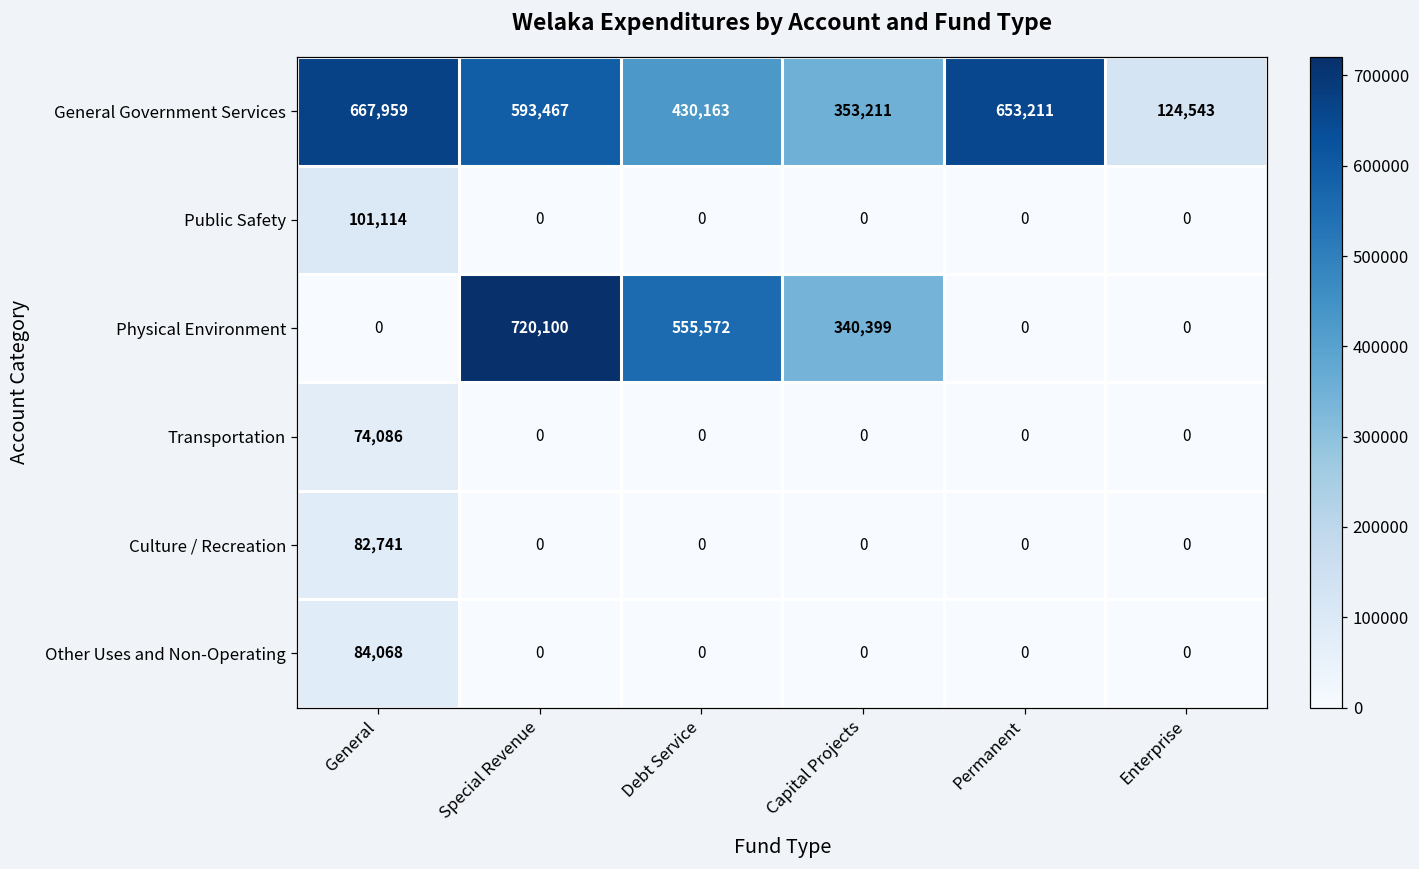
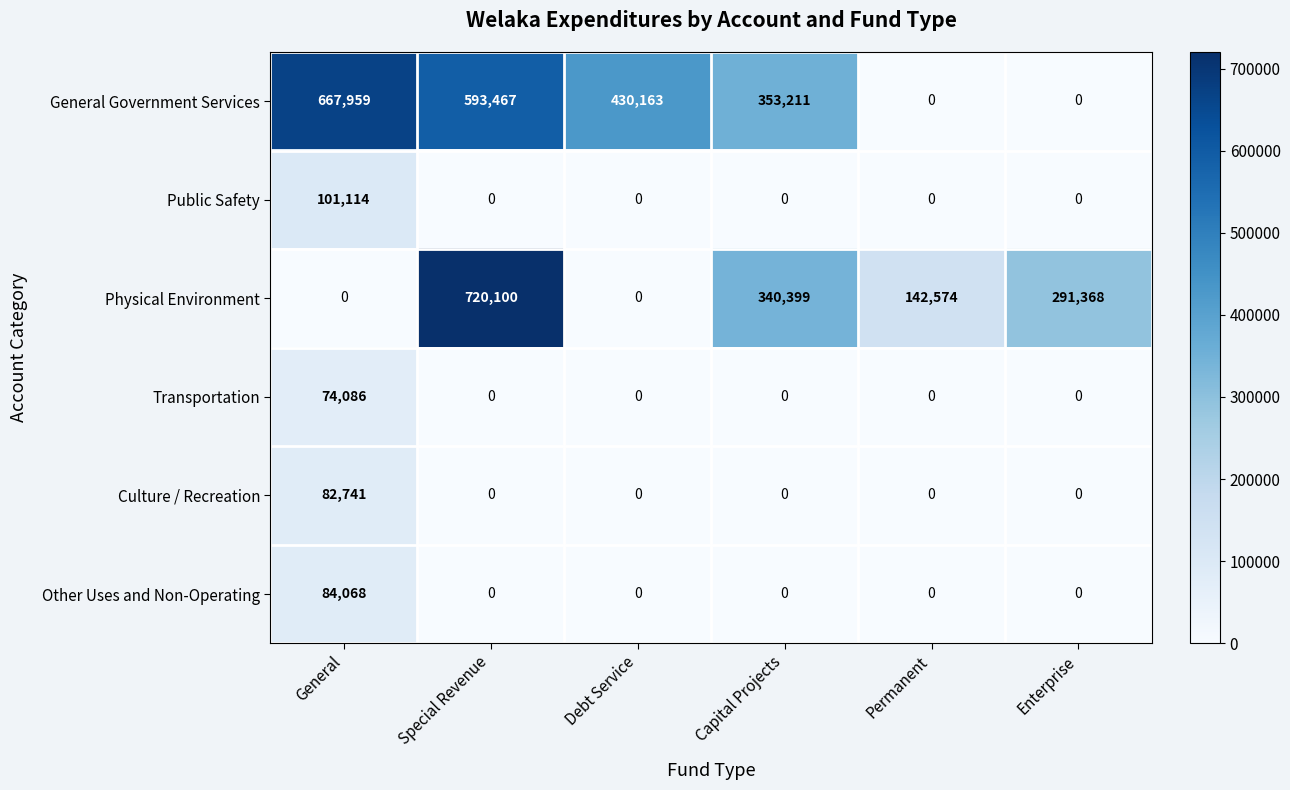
General Government Services, Permanent: 653,211 -> 0
General Government Services, Enterprise: 124,543 -> 0
Physical Environment, Debt Service: 555,572 -> 0
Physical Environment, Permanent: 0 -> 142,574
Physical Environment, Enterprise: 0 -> 291,368
